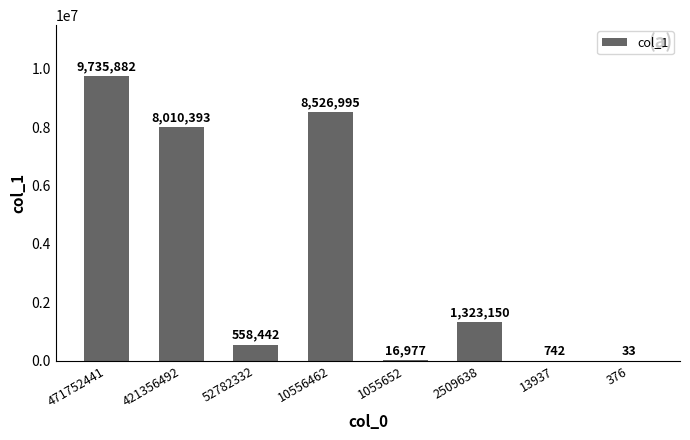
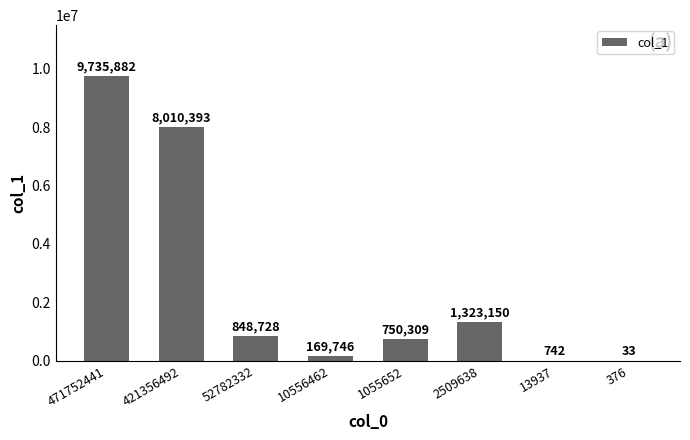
52782332: 558,442 -> 848,728
10556462: 8,526,995 -> 169,746
1055652: 16,977 -> 750,309
